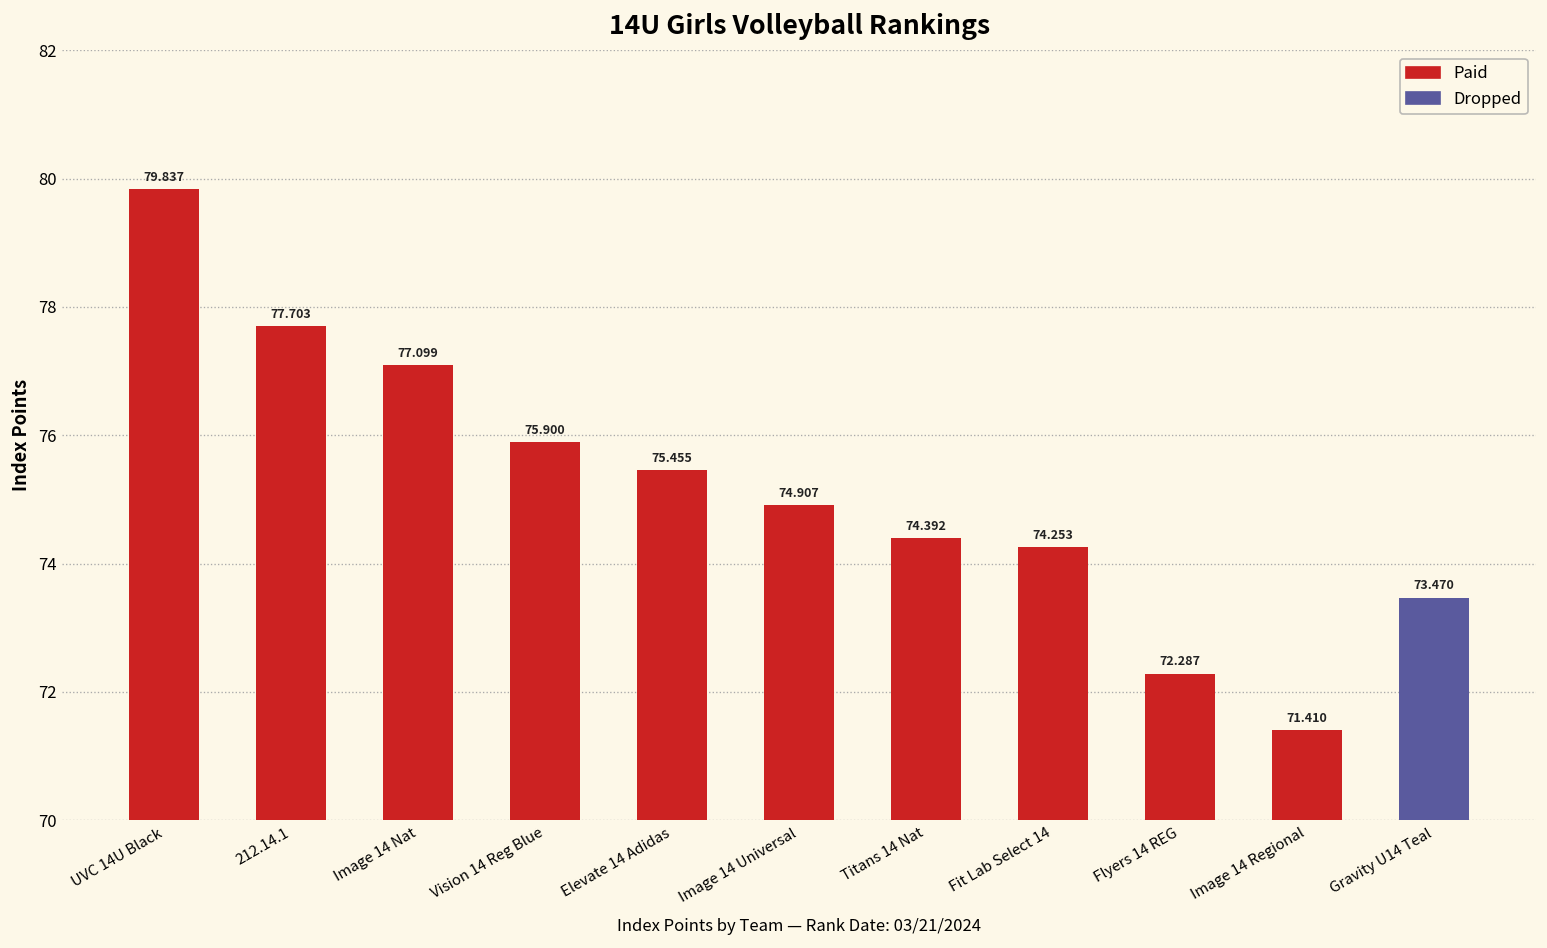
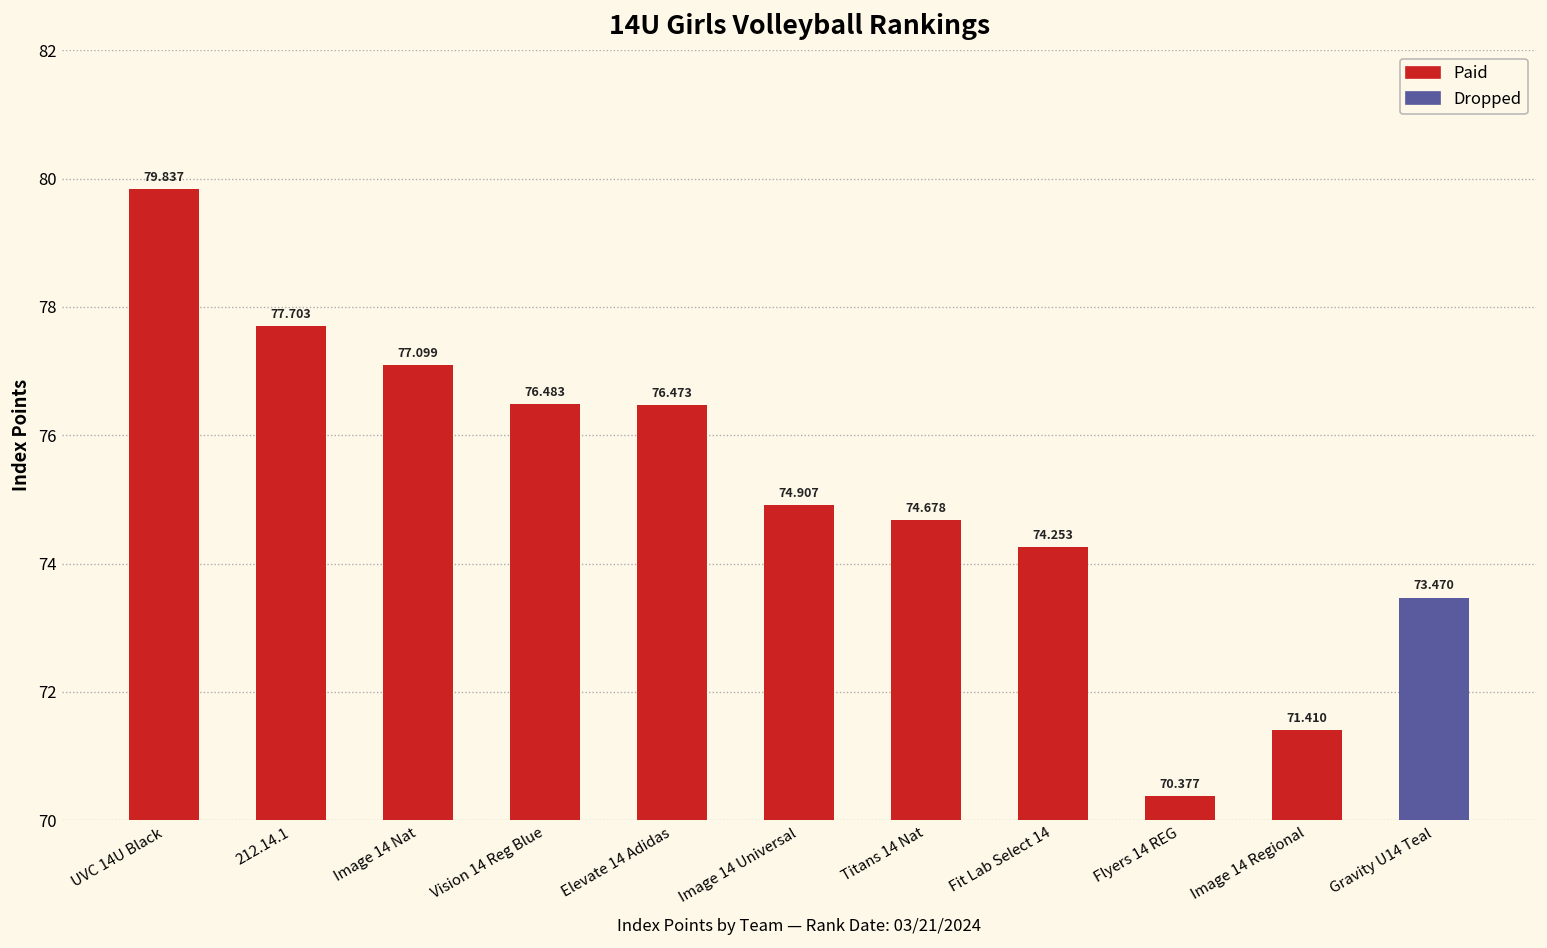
Paid, Vision 14 Reg Blue: 75.900 -> 76.483
Paid, Elevate 14 Adidas: 75.455 -> 76.473
Paid, Titans 14 Nat: 74.392 -> 74.678
Paid, Flyers 14 REG: 72.287 -> 70.377
